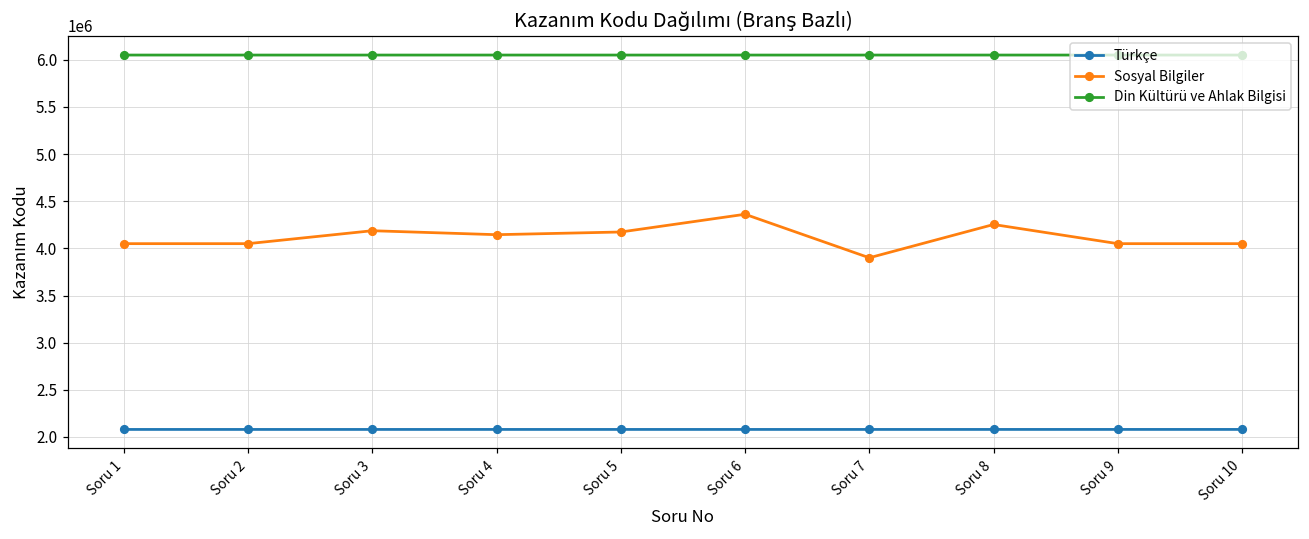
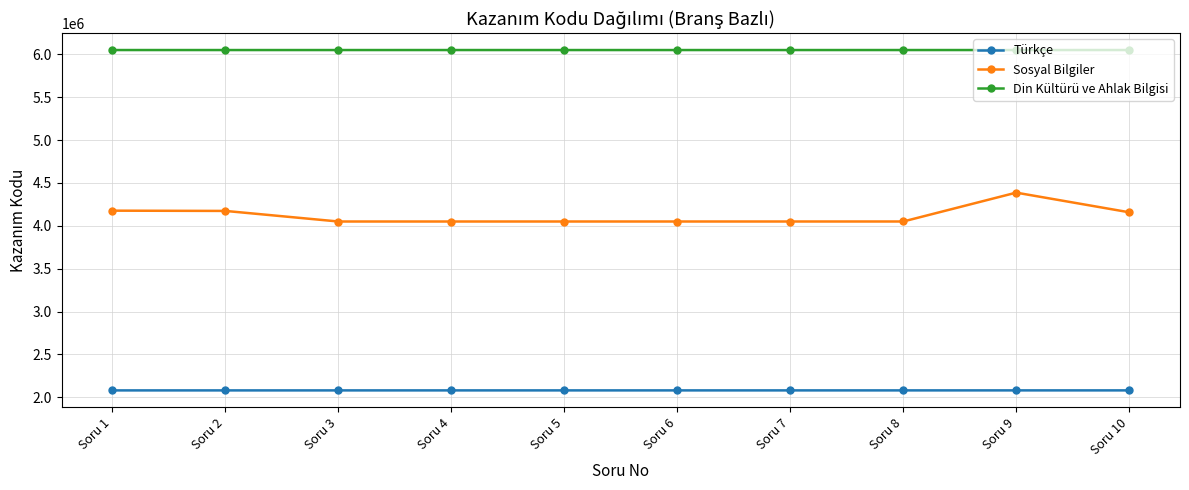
Sosyal Bilgiler, Soru 1: 4100000 -> 4200000
Sosyal Bilgiler, Soru 2: 4100000 -> 4200000
Sosyal Bilgiler, Soru 3: 4200000 -> 4100000
Sosyal Bilgiler, Soru 4: 4150000 -> 4050000
Sosyal Bilgiler, Soru 5: 4200000 -> 4100000
Sosyal Bilgiler, Soru 6: 4400000 -> 4100000
Sosyal Bilgiler, Soru 7: 3900000 -> 4100000
Sosyal Bilgiler, Soru 8: 4300000 -> 4100000
Sosyal Bilgiler, Soru 9: 4100000 -> 4400000
Sosyal Bilgiler, Soru 10: 4100000 -> 4200000
